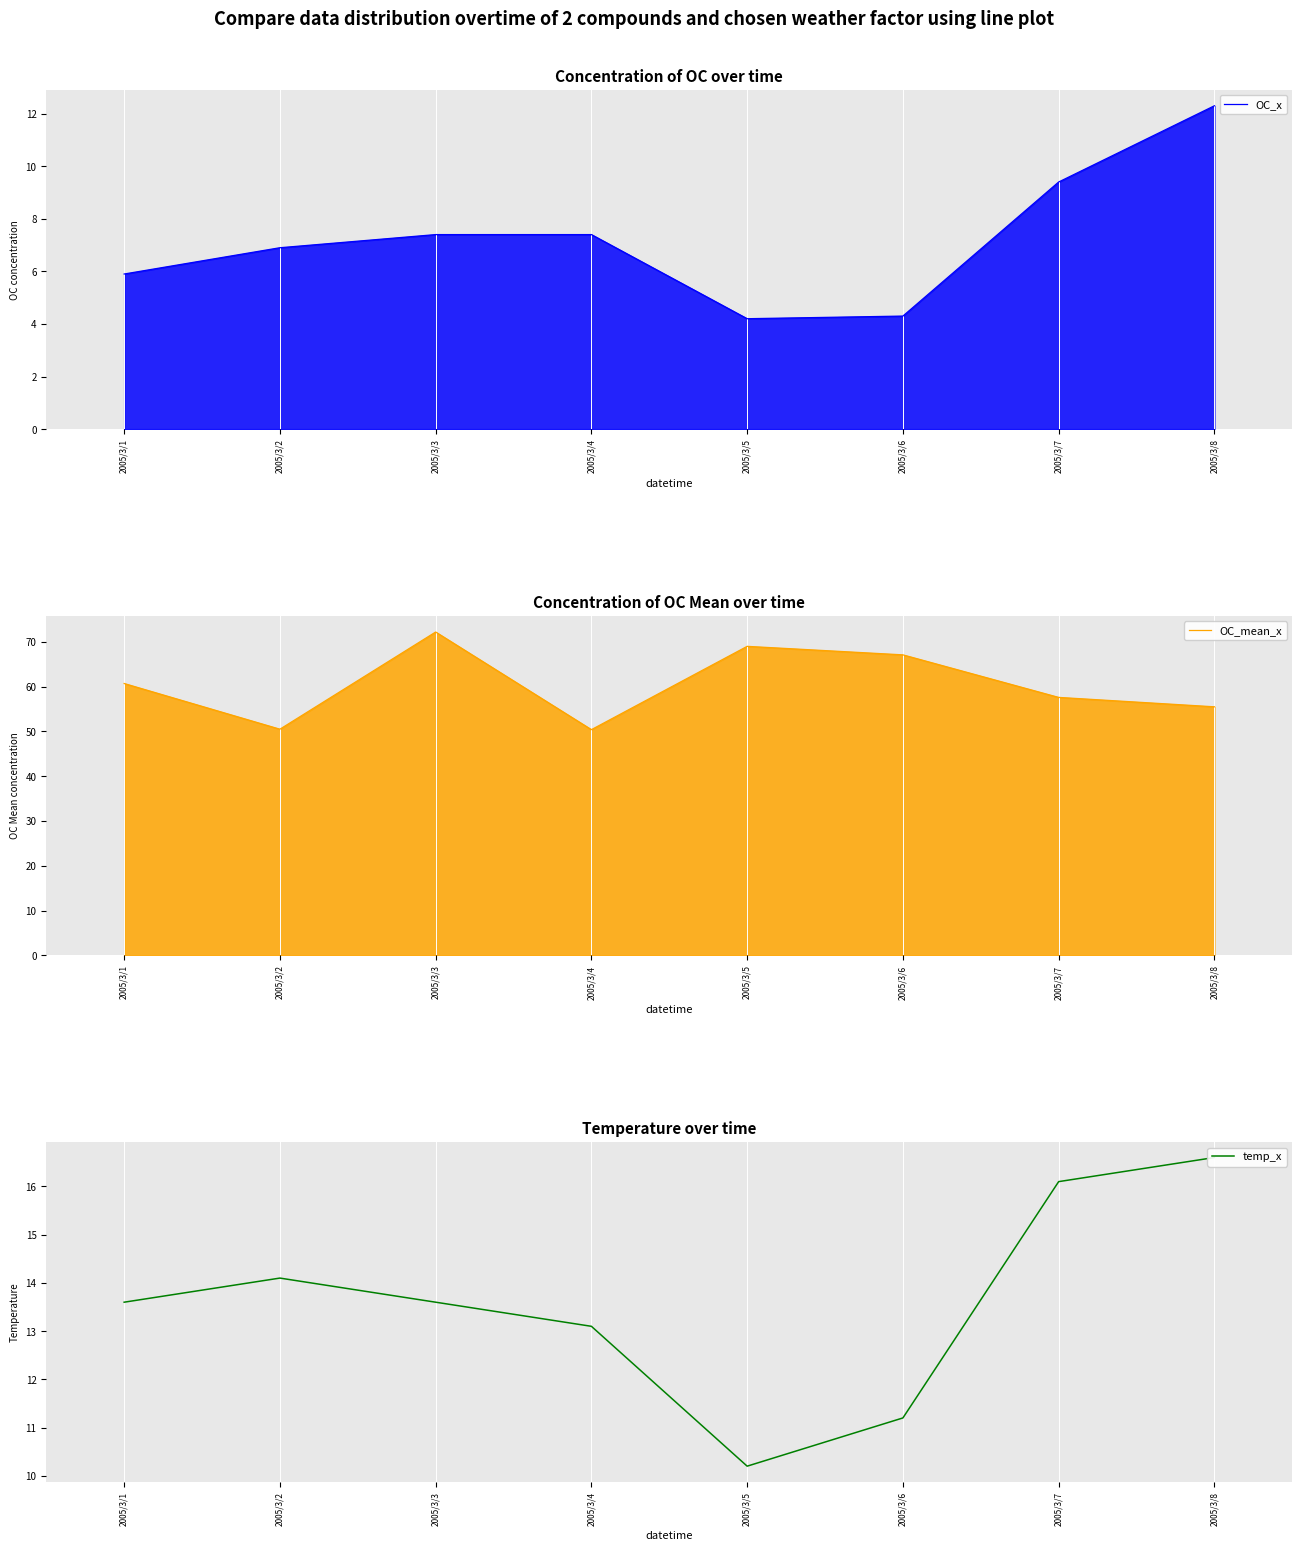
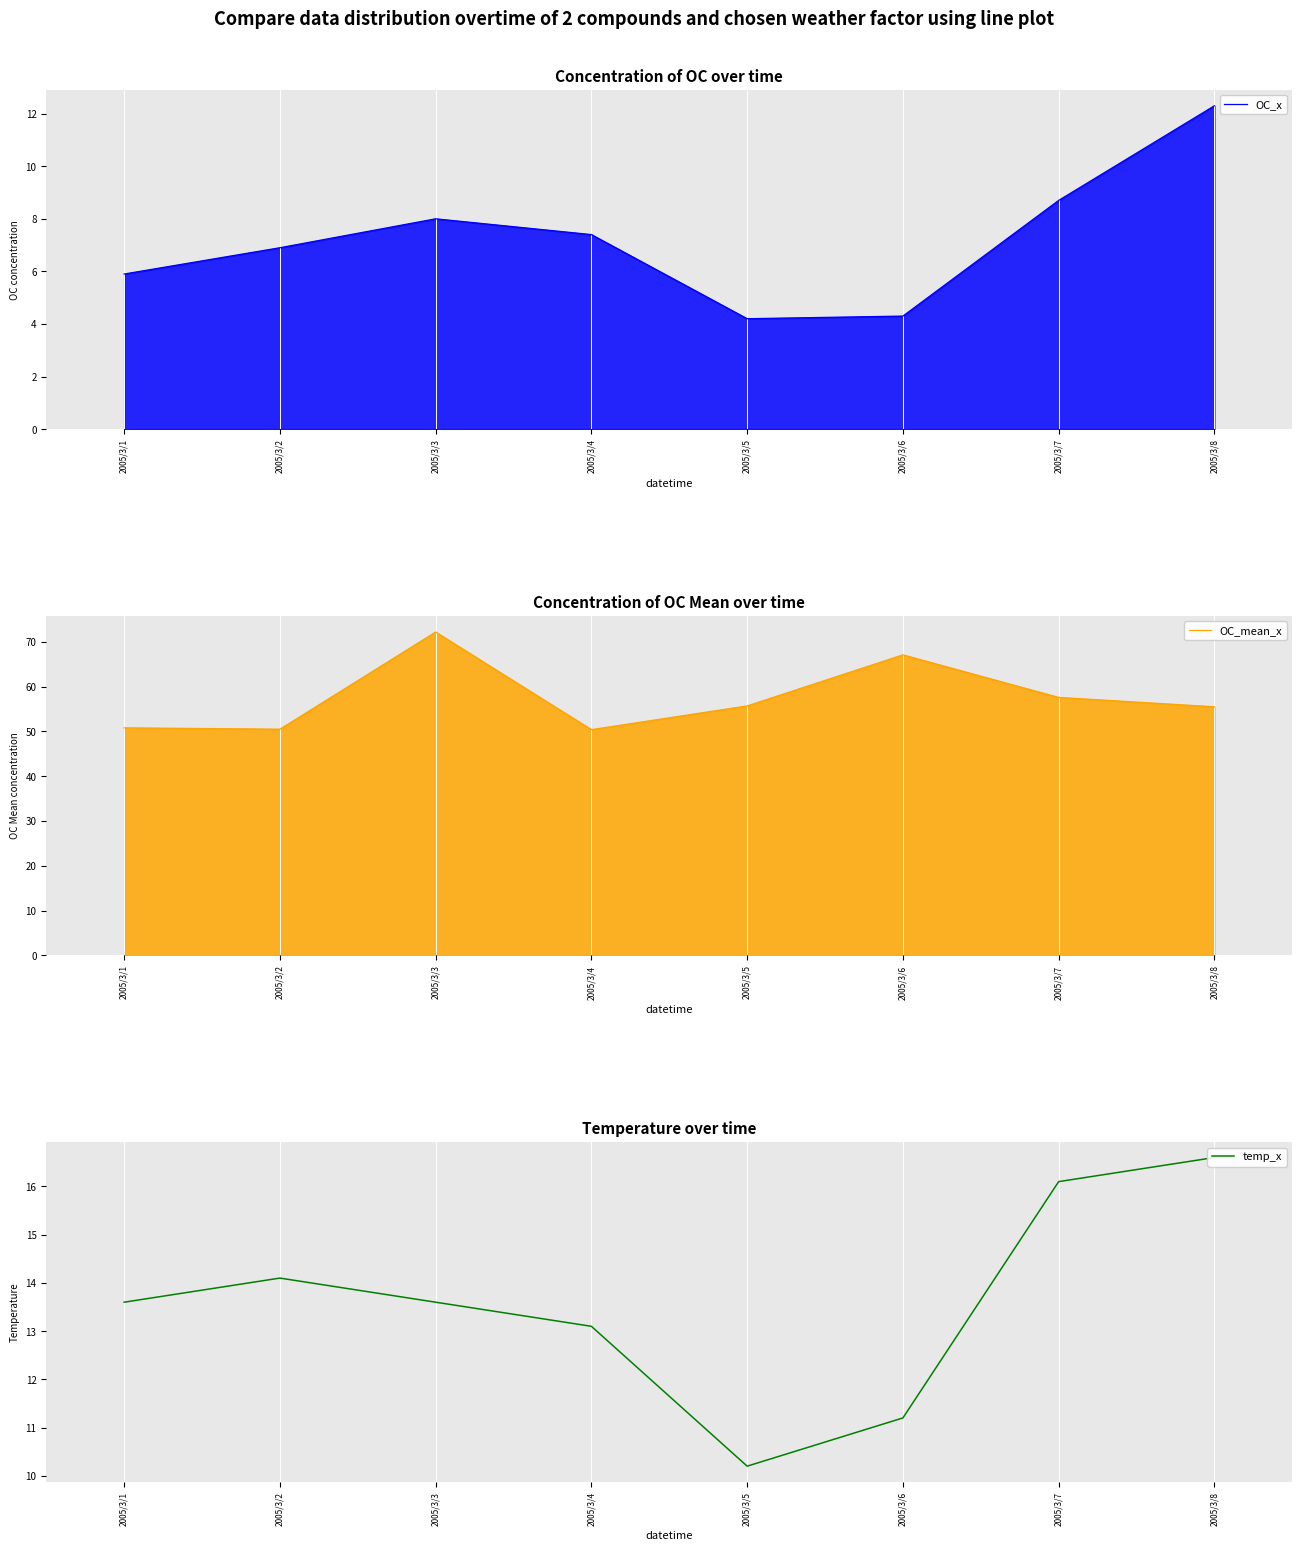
Concentration of OC over time, 2005/3/3: 7.4 -> 8.0
Concentration of OC over time, 2005/3/7: 9.4 -> 8.7
Concentration of OC Mean over time, 2005/3/1: 61 -> 51
Concentration of OC Mean over time, 2005/3/5: 69 -> 56
